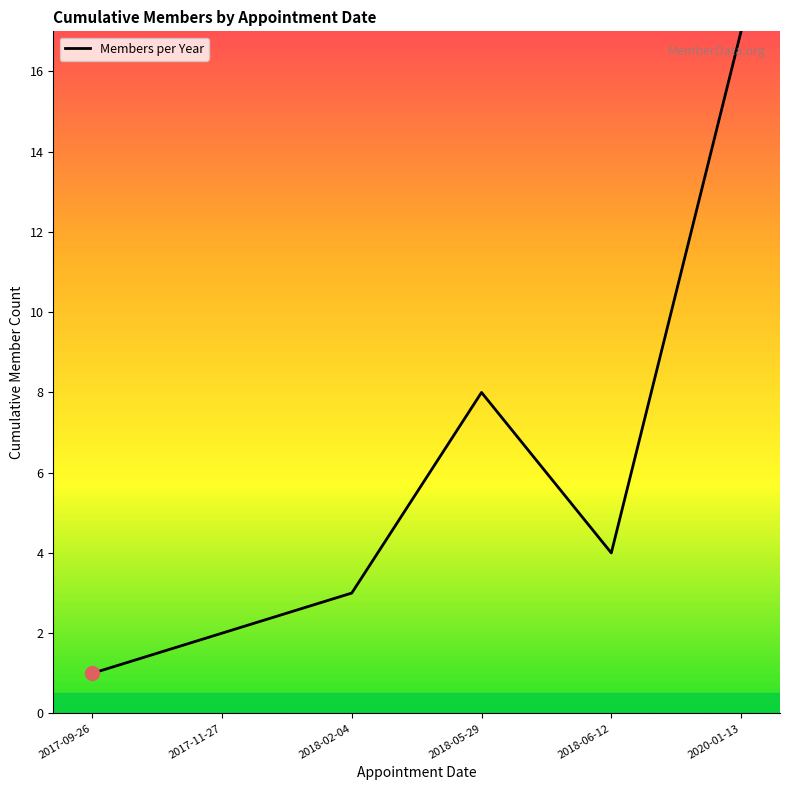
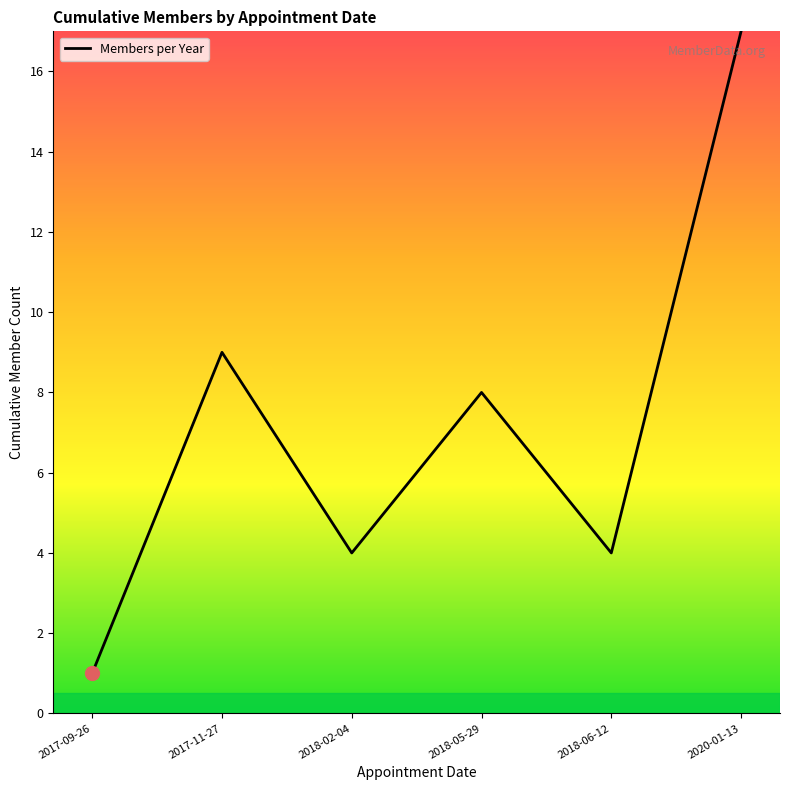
Members per Year, 2017-11-27: 2 -> 9
Members per Year, 2018-02-04: 3 -> 4
